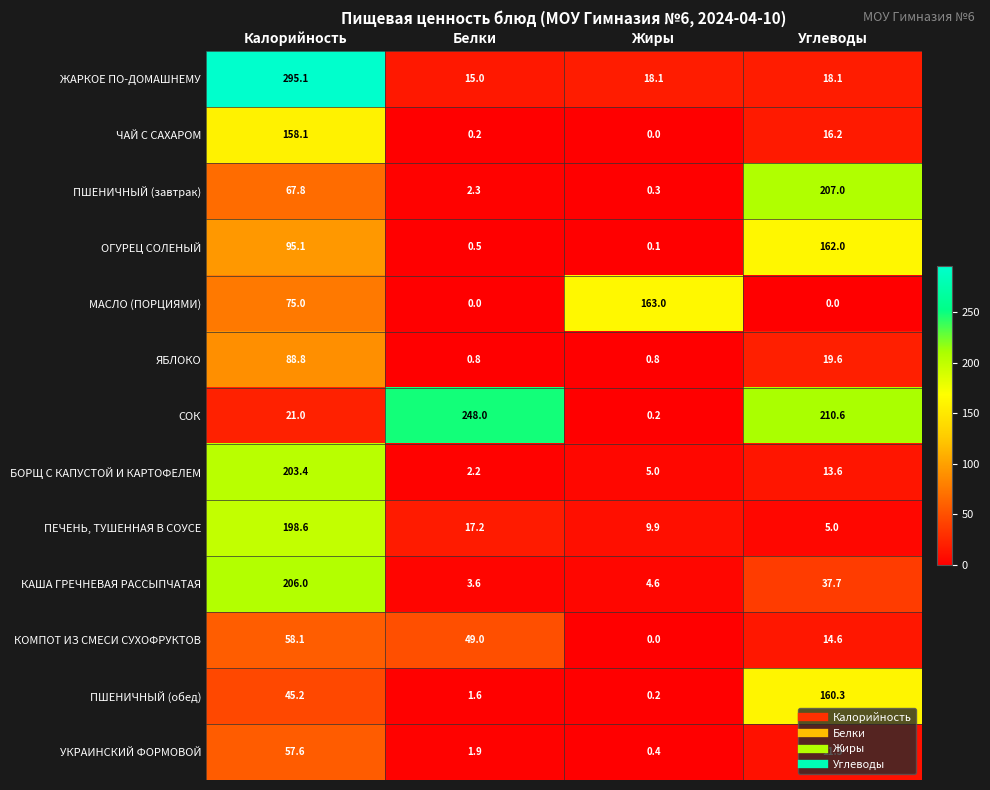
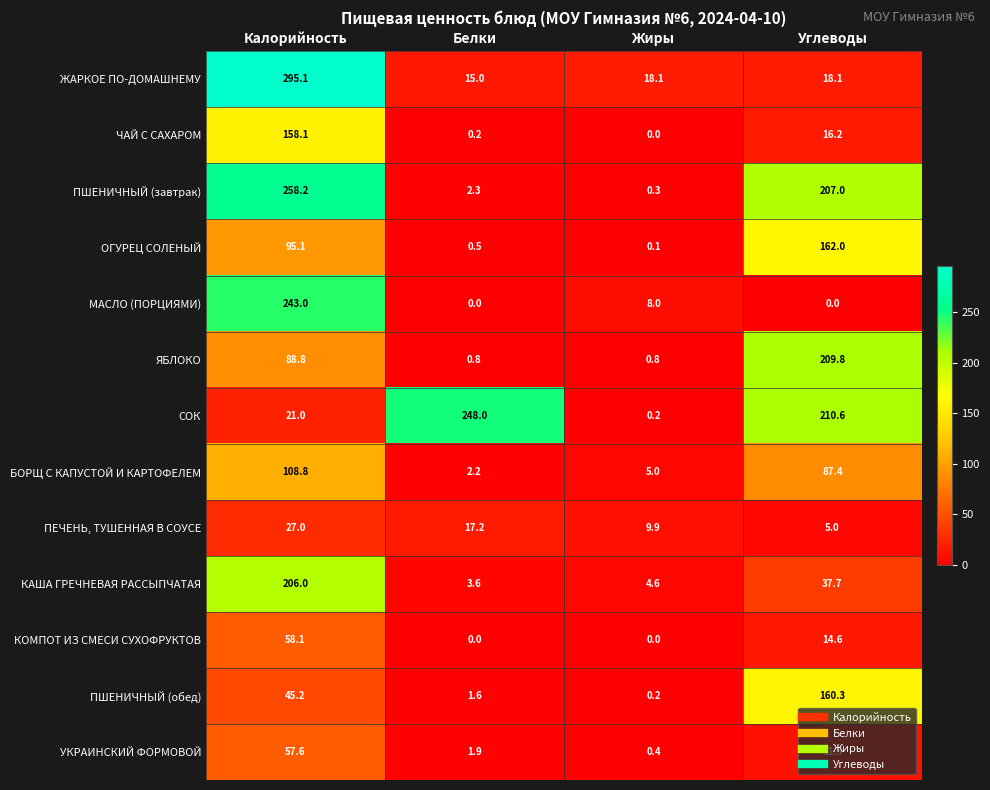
ПШЕНИЧНЫЙ (завтрак), Калорийность: 67.8 -> 258.2
МАСЛО (ПОРЦИЯМИ), Калорийность: 75.0 -> 243.0
МАСЛО (ПОРЦИЯМИ), Жиры: 163.0 -> 8.0
ЯБЛОКО, Углеводы: 19.6 -> 209.8
БОРЩ С КАПУСТОЙ И КАРТОФЕЛЕМ, Калорийность: 203.4 -> 108.8
БОРЩ С КАПУСТОЙ И КАРТОФЕЛЕМ, Углеводы: 13.6 -> 87.4
ПЕЧЕНЬ, ТУШЕННАЯ В СОУСЕ, Калорийность: 198.6 -> 27.0
КОМПОТ ИЗ СМЕСИ СУХОФРУКТОВ, Белки: 49.0 -> 0.0
